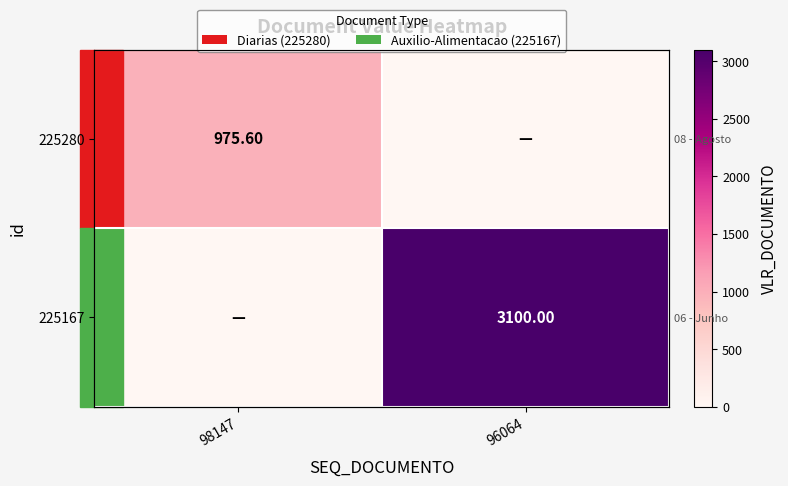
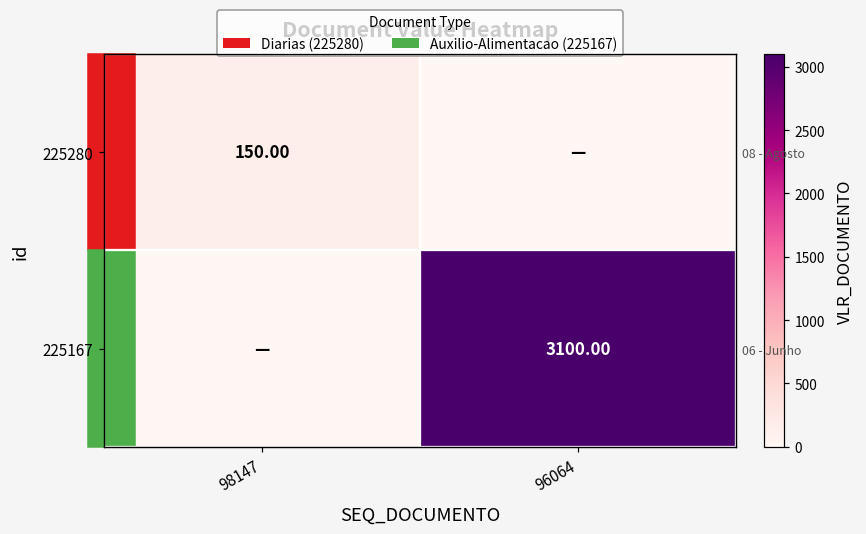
225280, 98147: 975.60 -> 150.00
